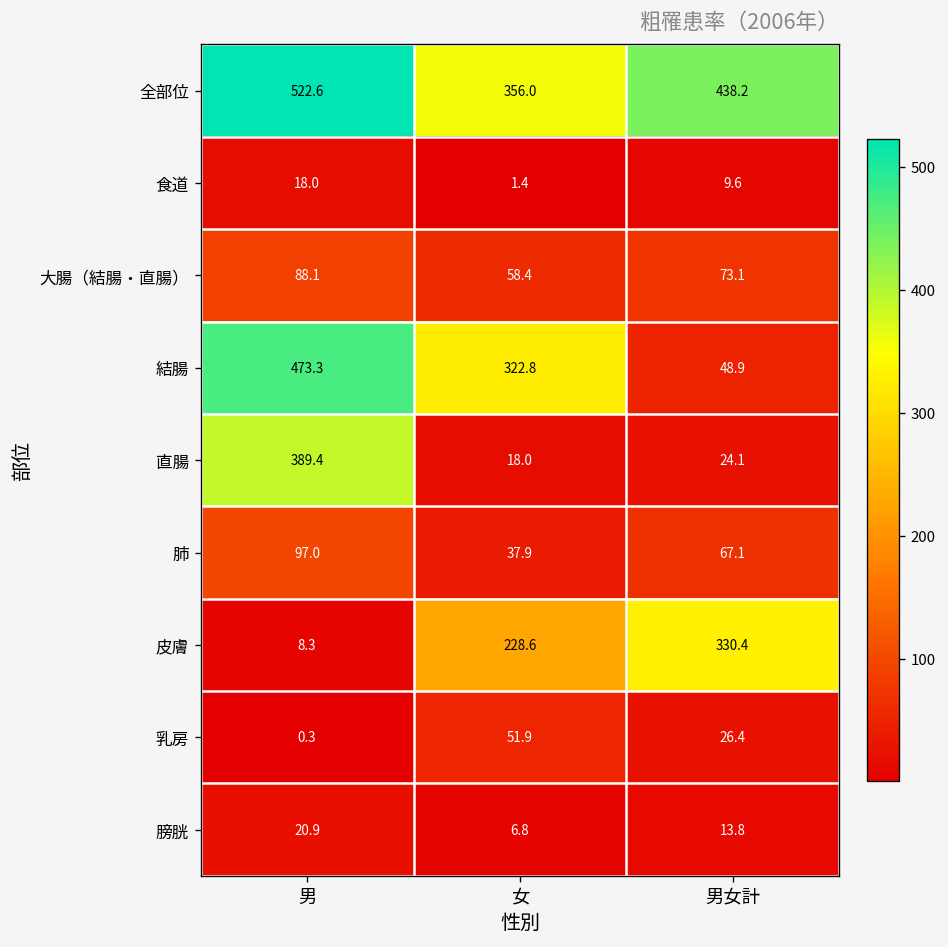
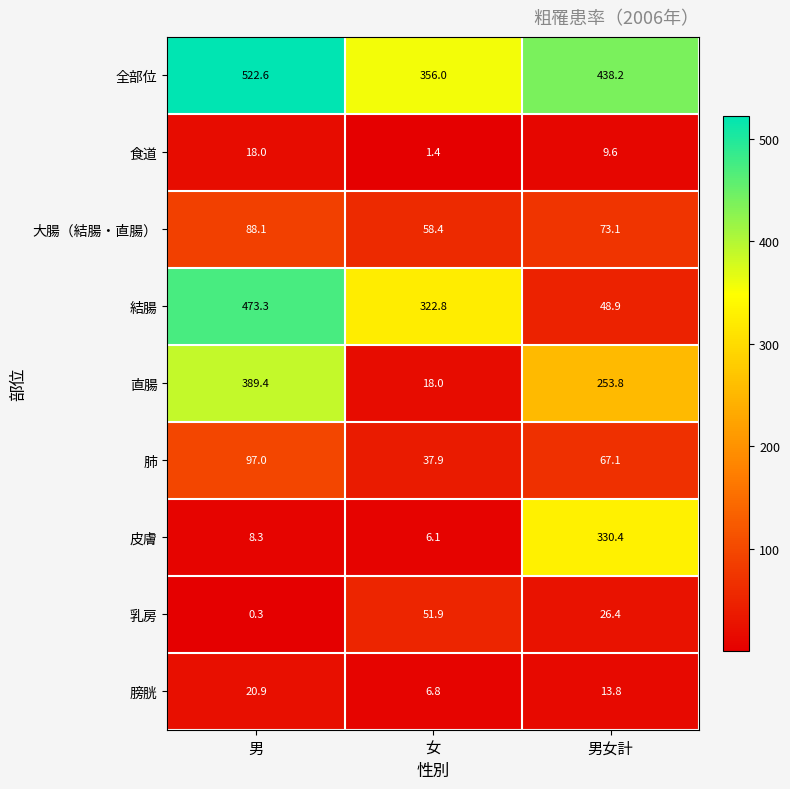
直腸, 男女計: 24.1 -> 253.8
皮膚, 女: 228.6 -> 6.1
